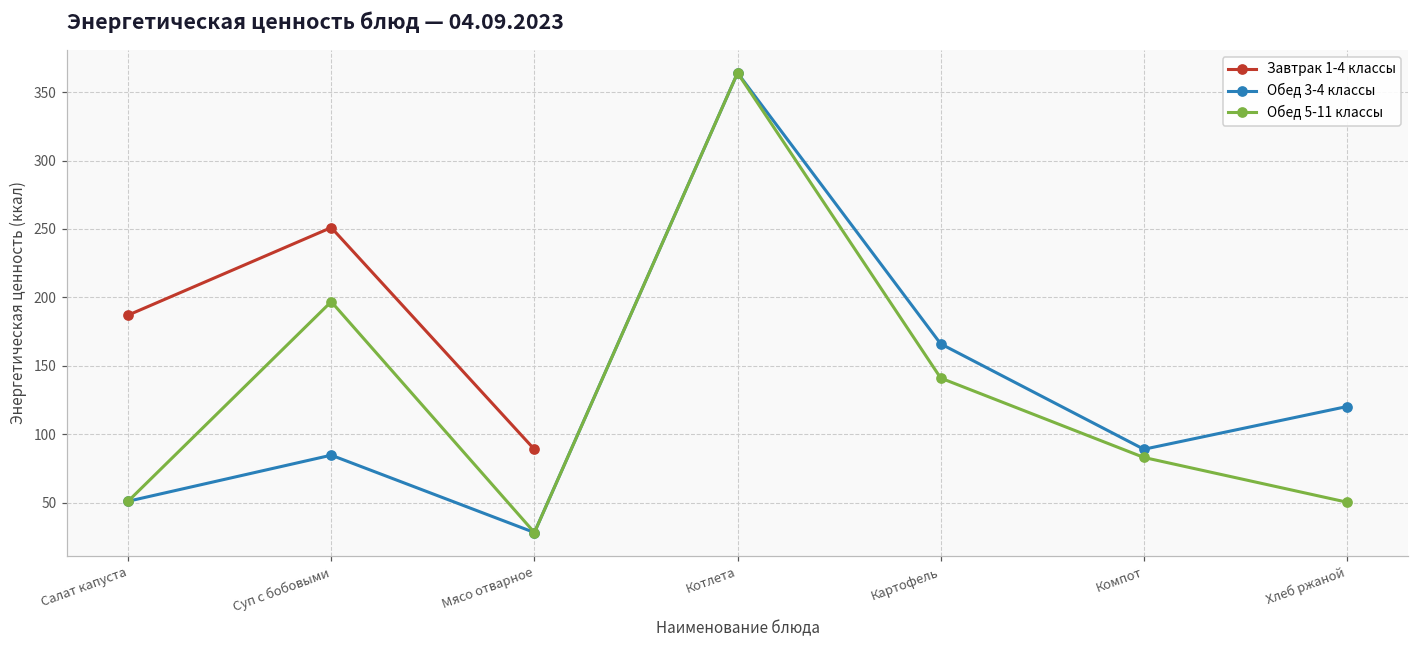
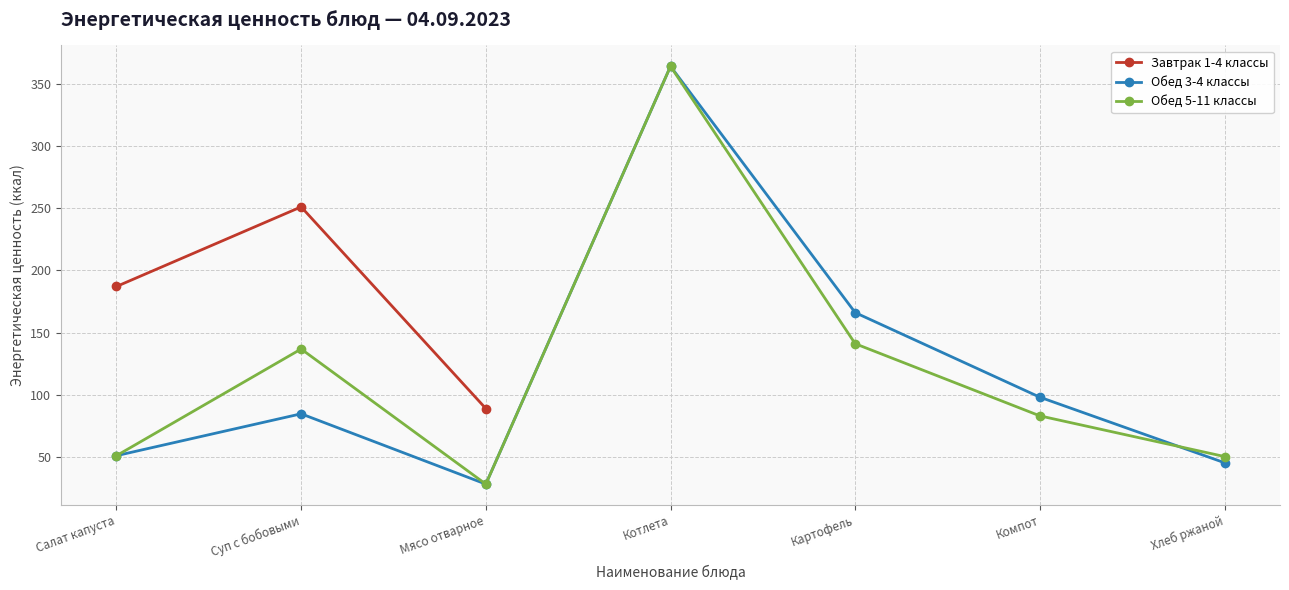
Обед 5-11 классы, Суп с бобовыми: 197 -> 137
Обед 3-4 классы, Компот: 89 -> 98
Обед 3-4 классы, Хлеб ржаной: 120 -> 45
